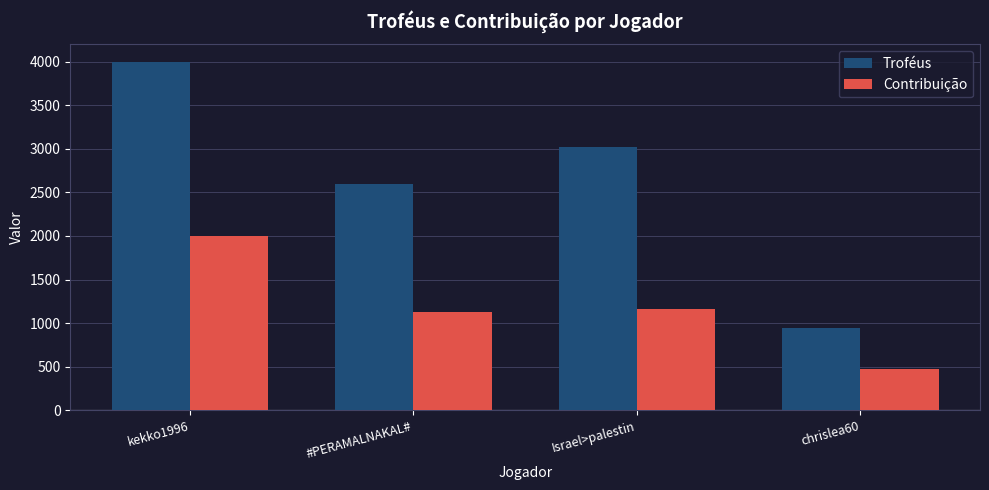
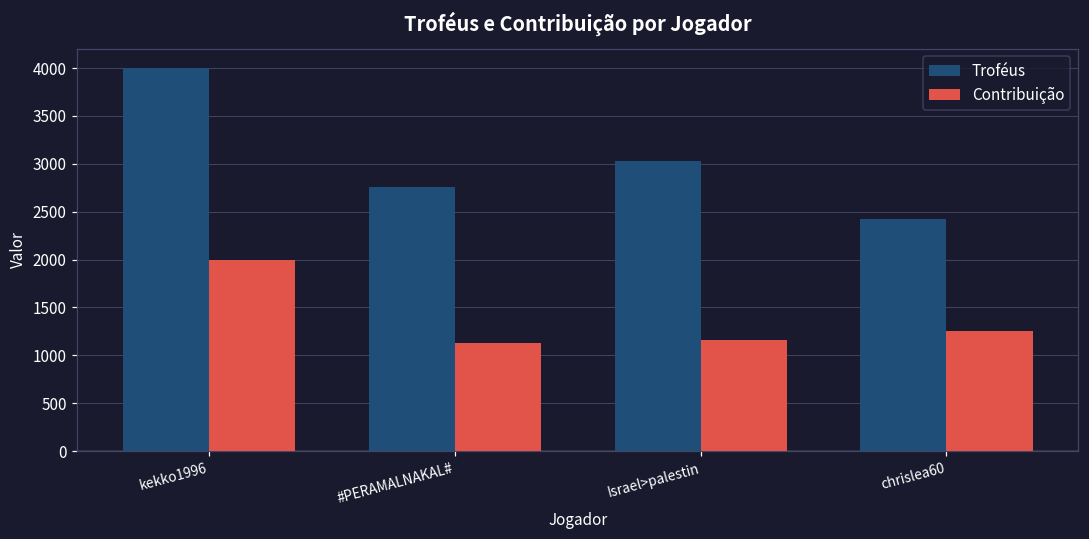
Troféus, #PERAMALNAKAL#: 2600 -> 2800
Troféus, chrislea60: 900 -> 2400
Contribuição, chrislea60: 500 -> 1300
